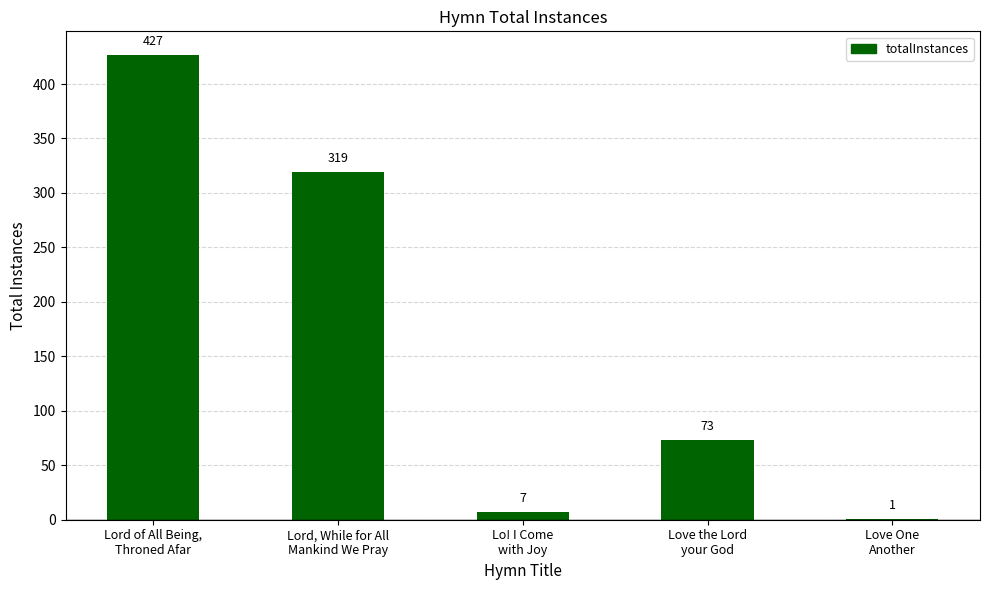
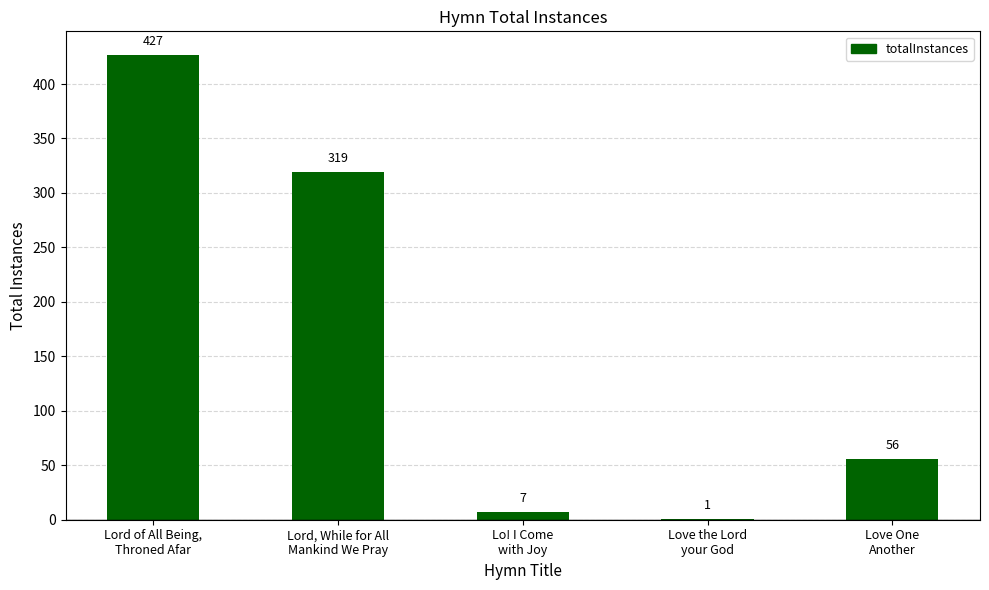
Love the Lord your God: 73 -> 1
Love One Another: 1 -> 56
